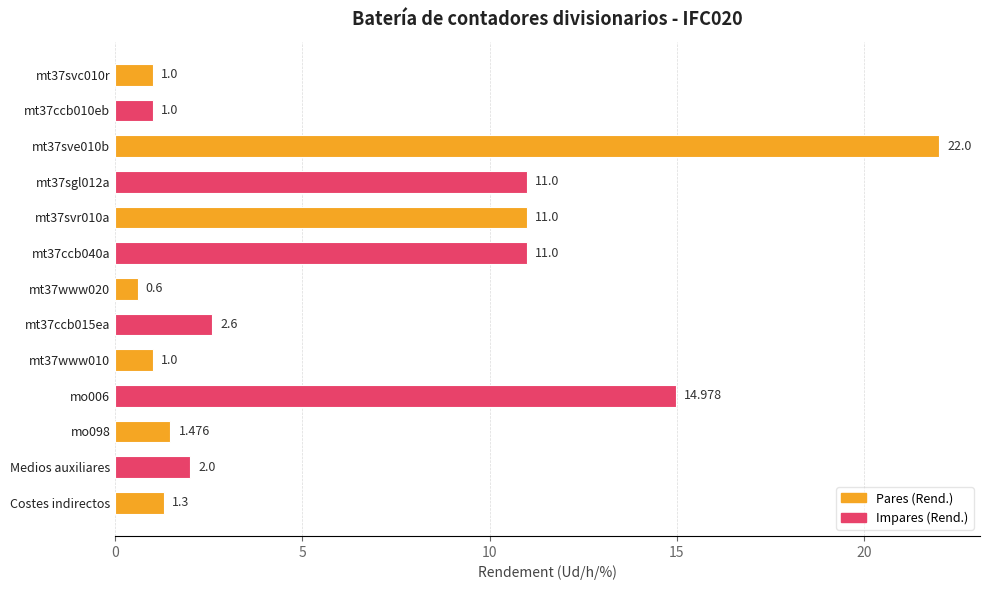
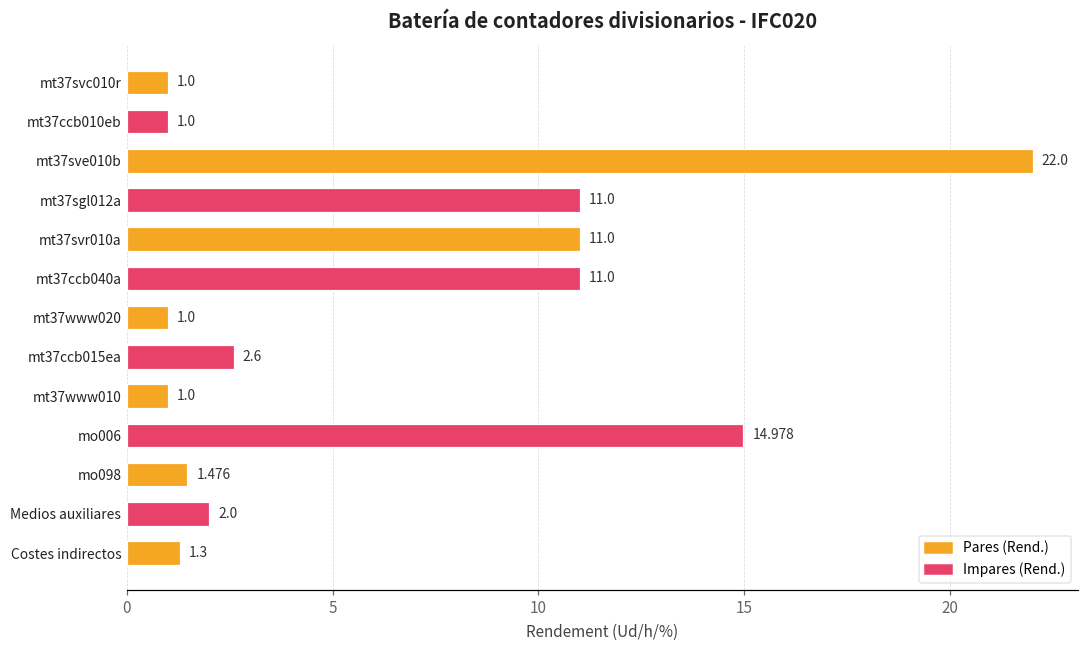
mt37www020: 0.6 -> 1.0
